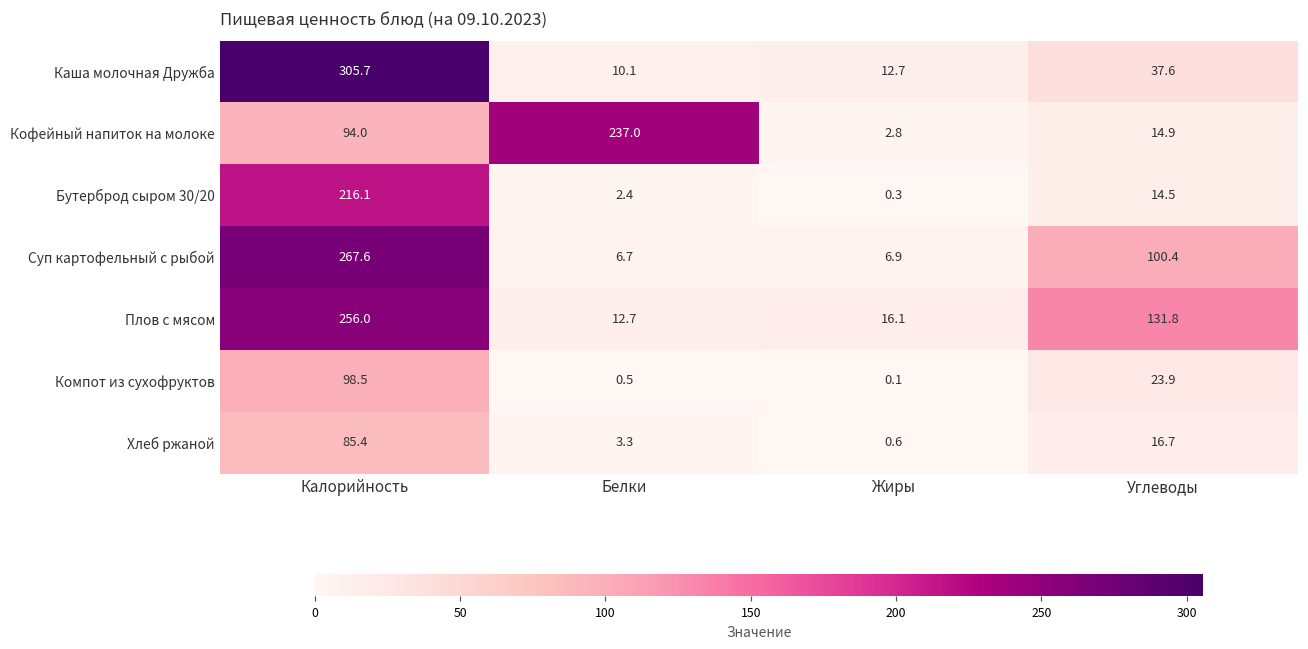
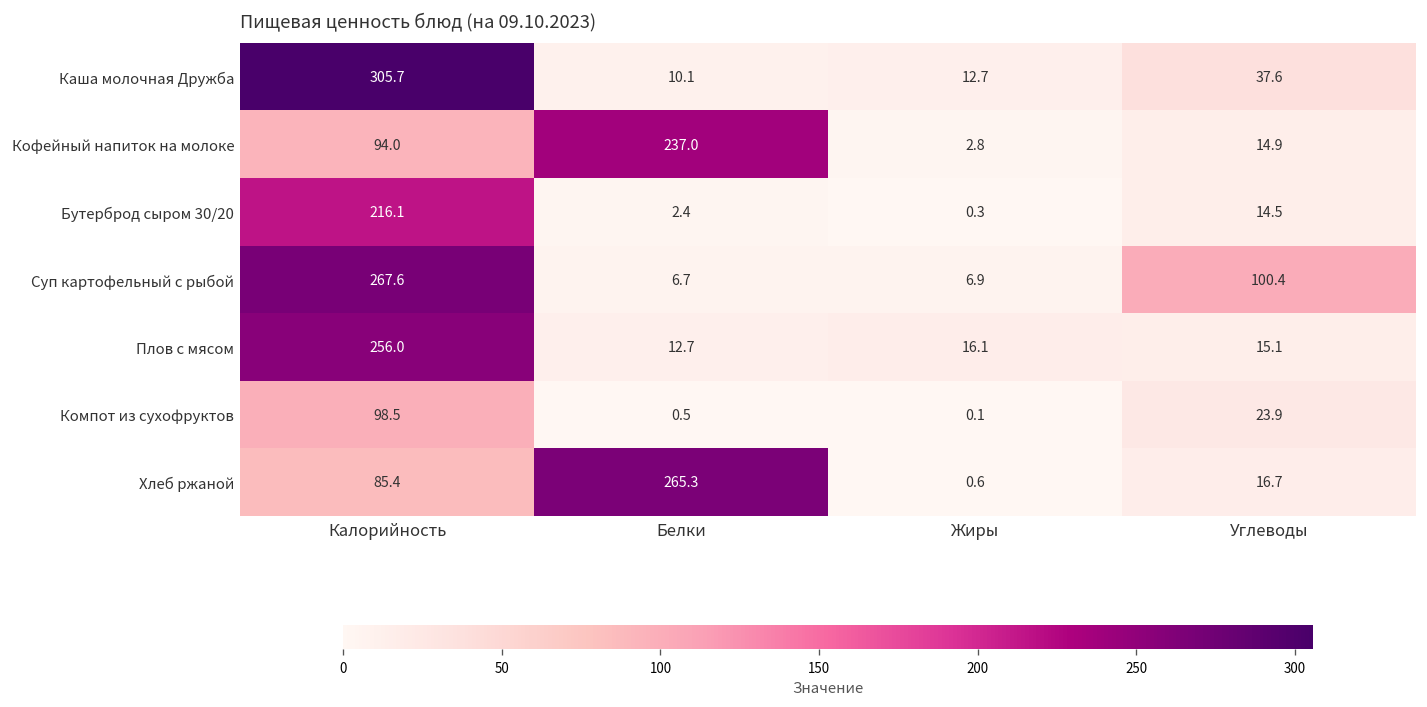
Плов с мясом, Углеводы: 131.8 -> 15.1
Хлеб ржаной, Белки: 3.3 -> 265.3
